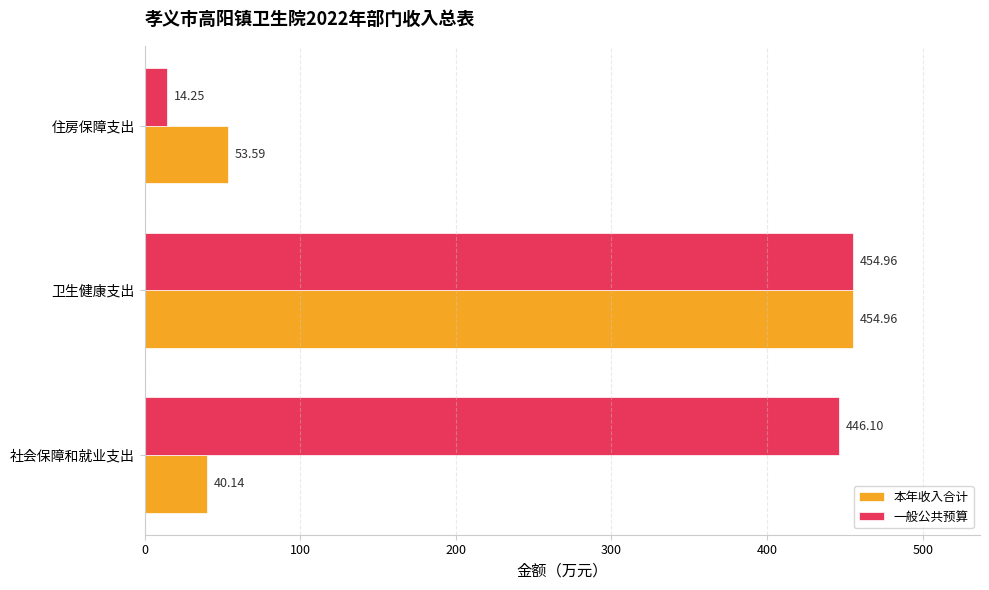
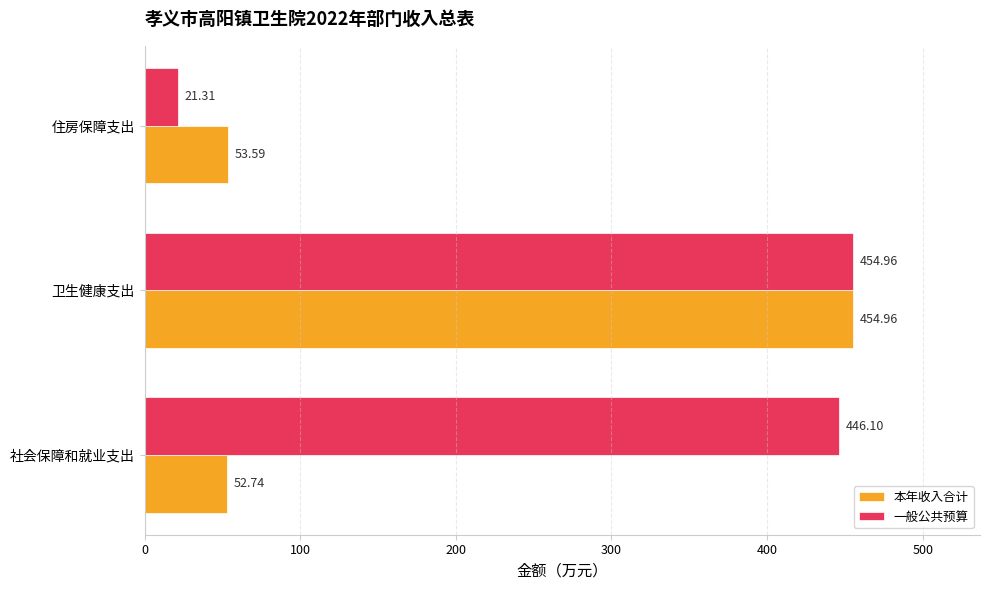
一般公共预算, 住房保障支出: 14.25 -> 21.31
本年收入合计, 社会保障和就业支出: 40.14 -> 52.74
